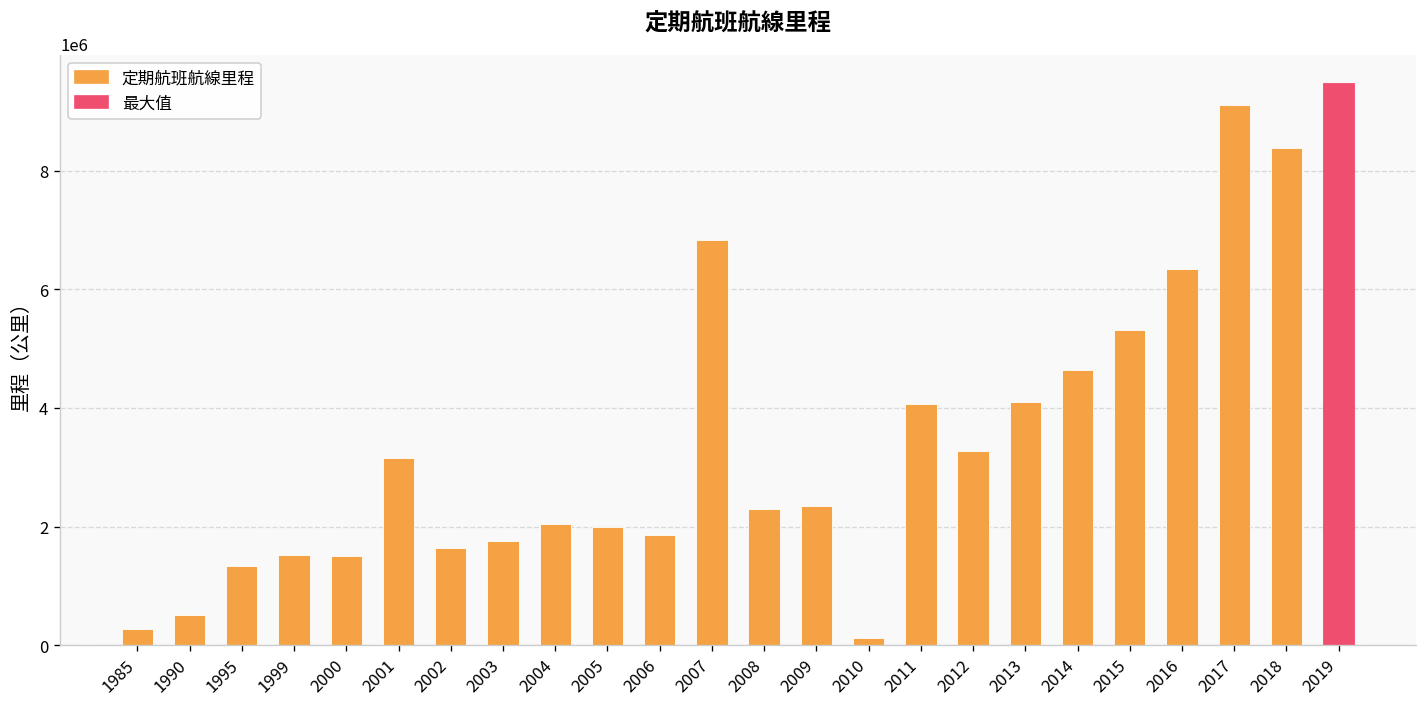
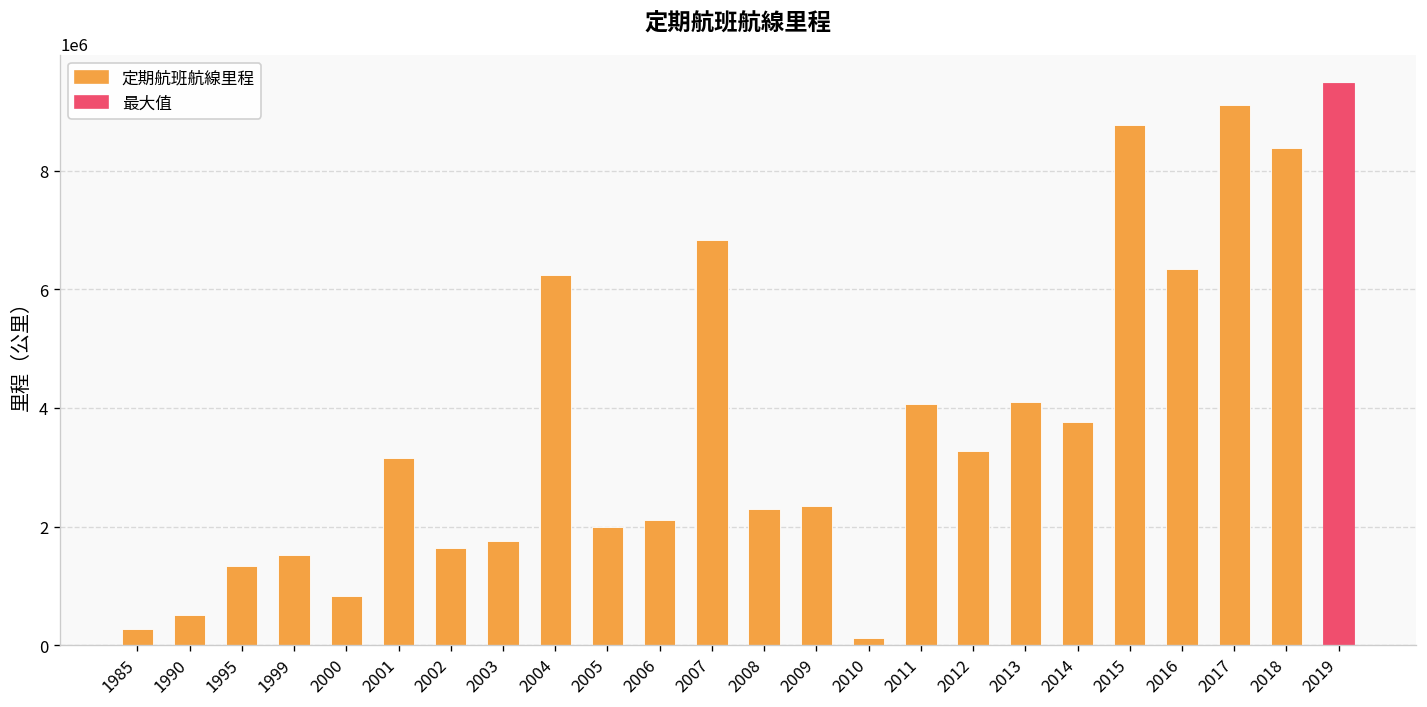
2000: 1500000 -> 800000
2004: 2000000 -> 6200000
2006: 1900000 -> 2100000
2014: 4600000 -> 3800000
2015: 5300000 -> 8800000
